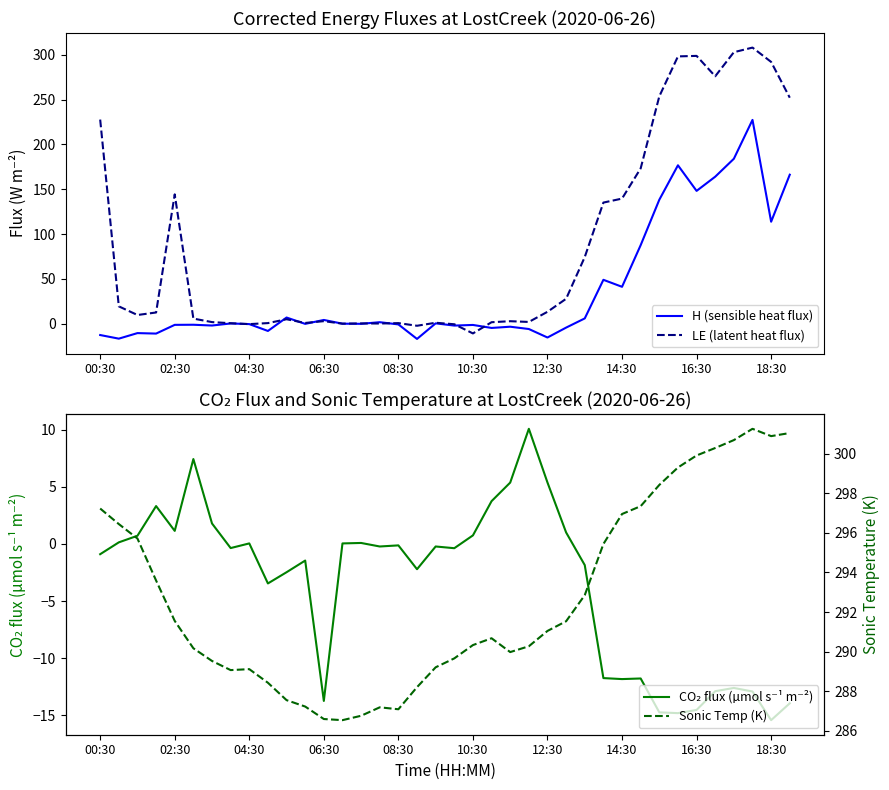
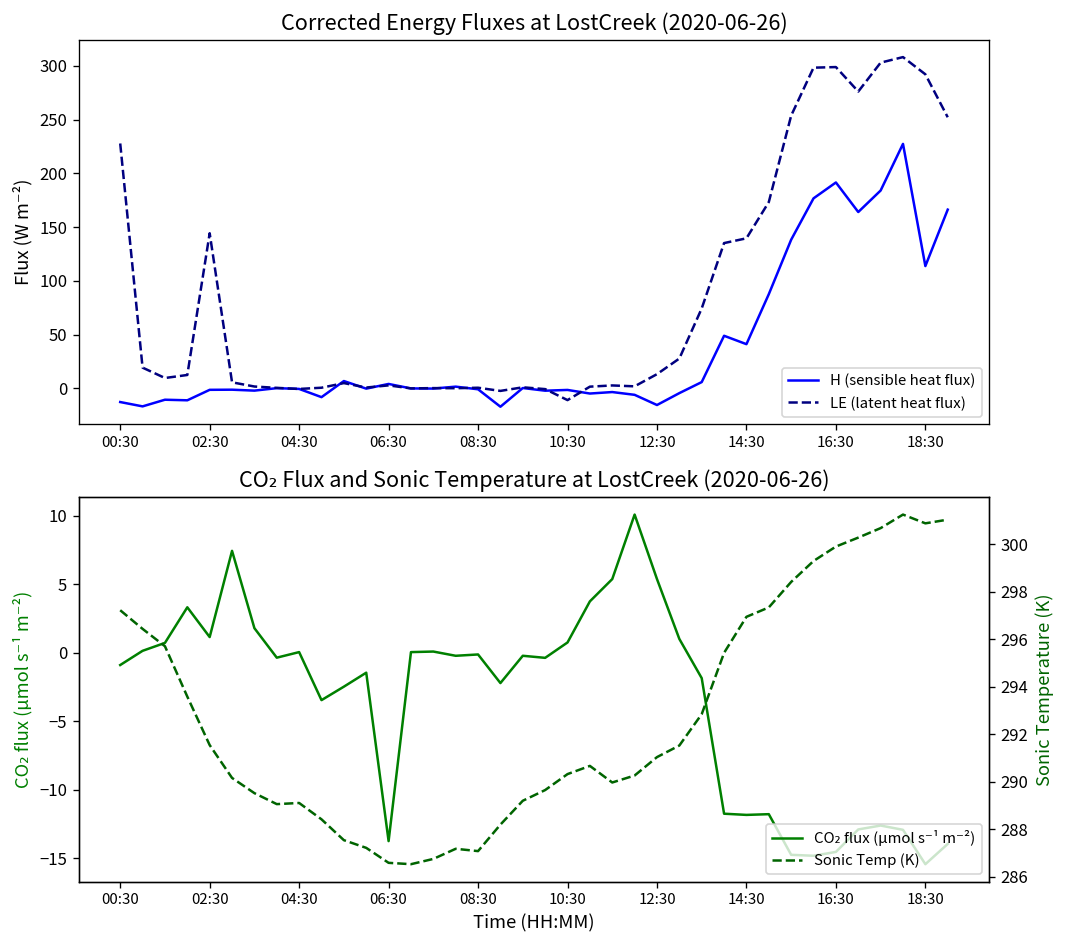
Corrected Energy Fluxes at LostCreek (2020-06-26), H (sensible heat flux), 16:30: 150 -> 190
